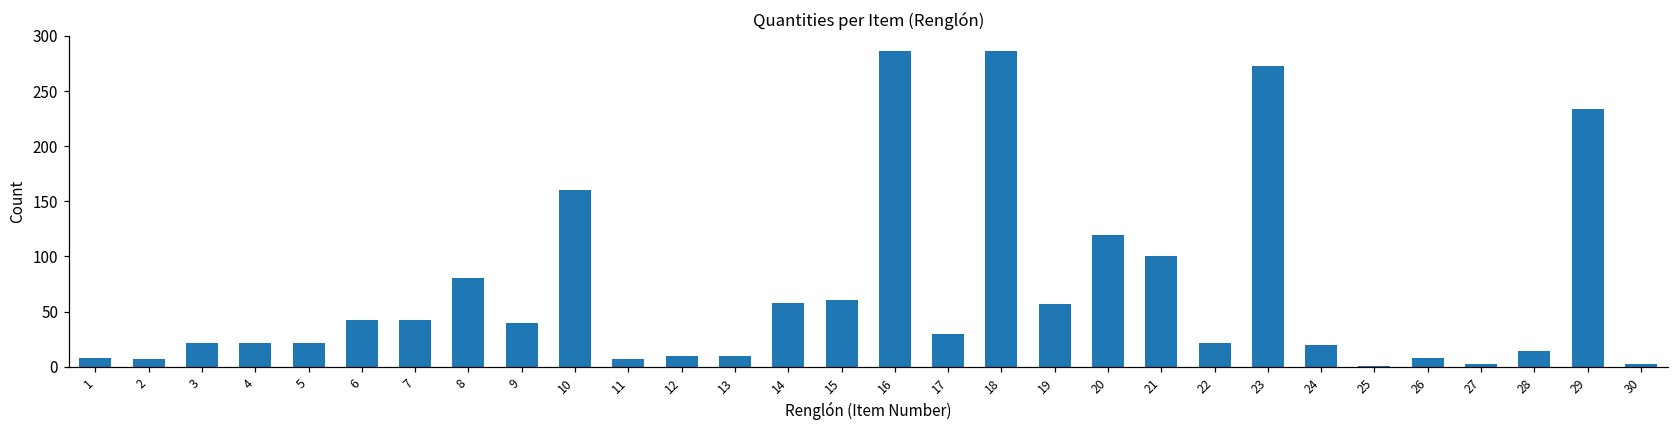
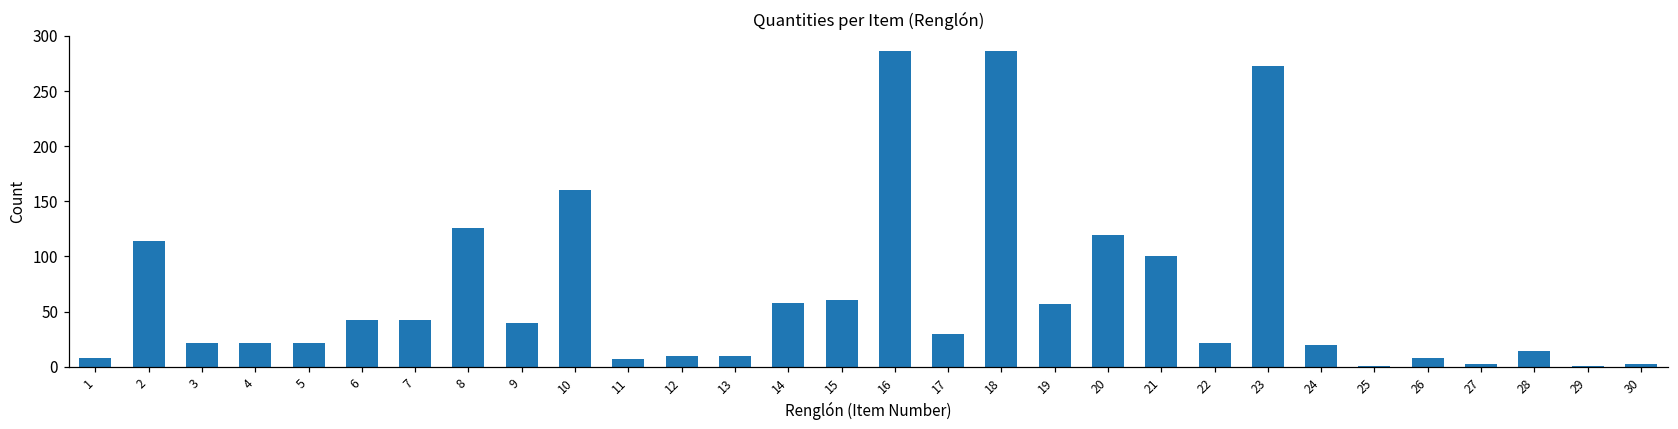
2: 7 -> 114
8: 80 -> 126
29: 234 -> 1
